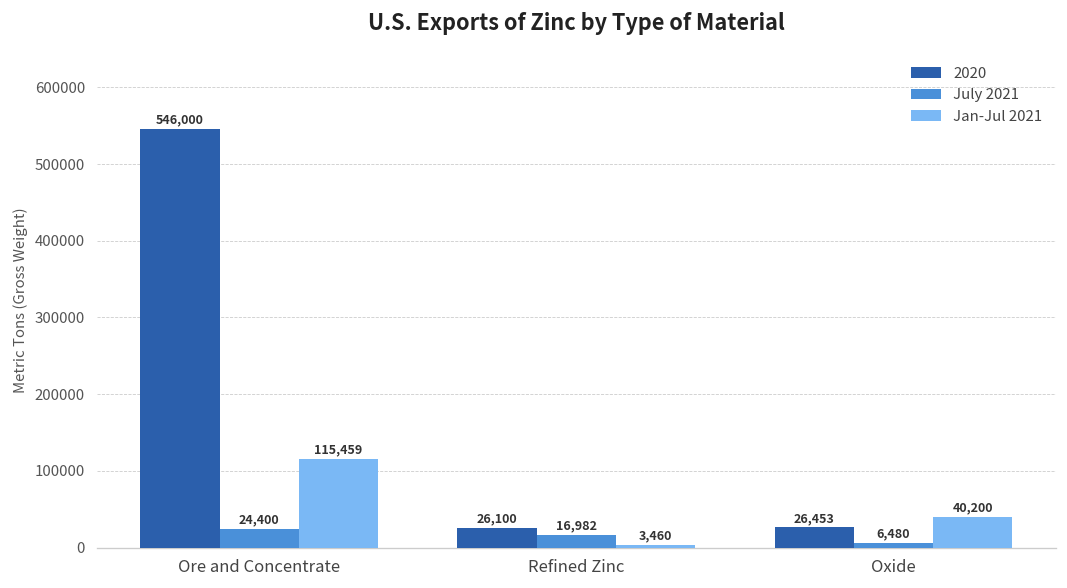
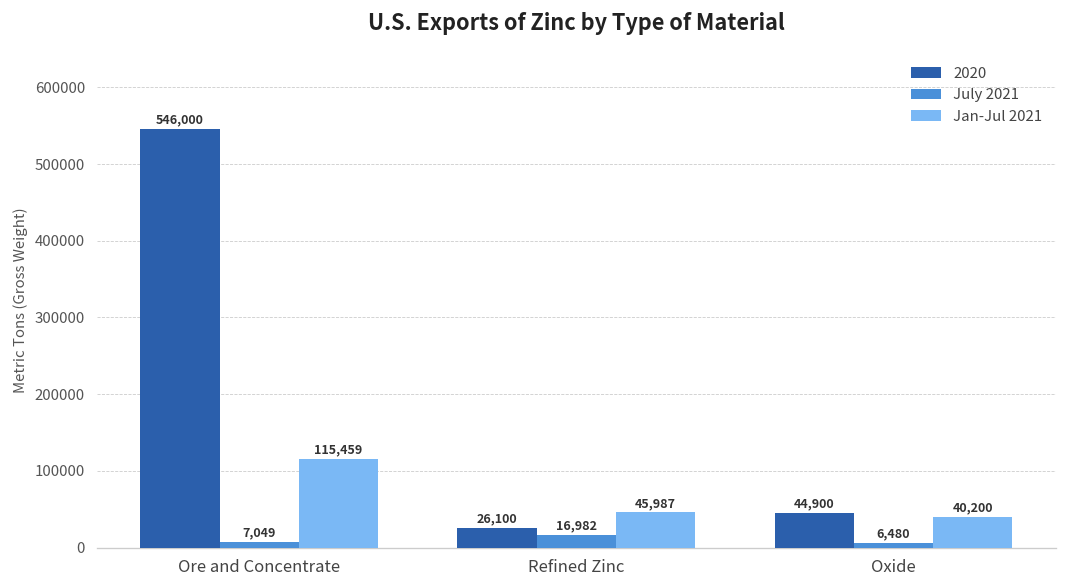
July 2021, Ore and Concentrate: 24,400 -> 7,049
Jan-Jul 2021, Refined Zinc: 3,460 -> 45,987
2020, Oxide: 26,453 -> 44,900
